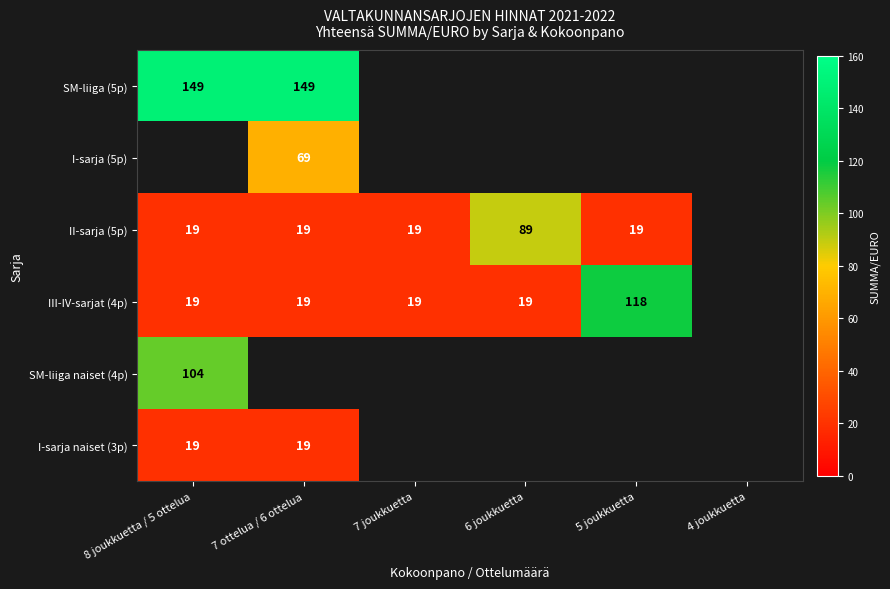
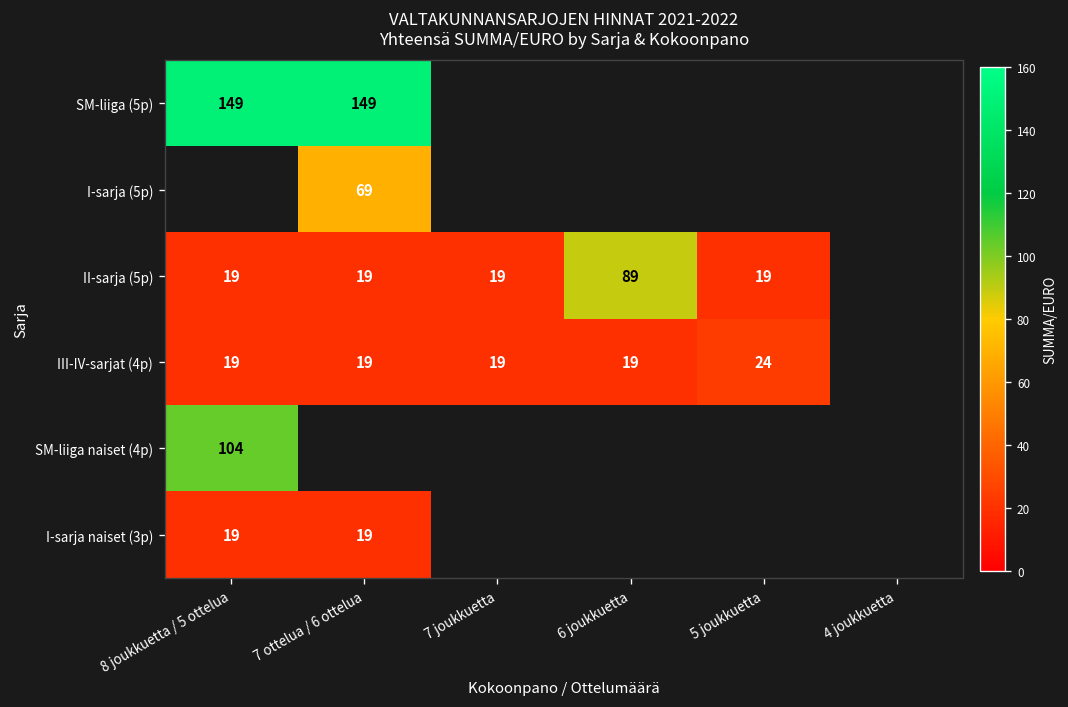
III-IV-sarjat (4p), 5 joukkuetta: 118 -> 24
